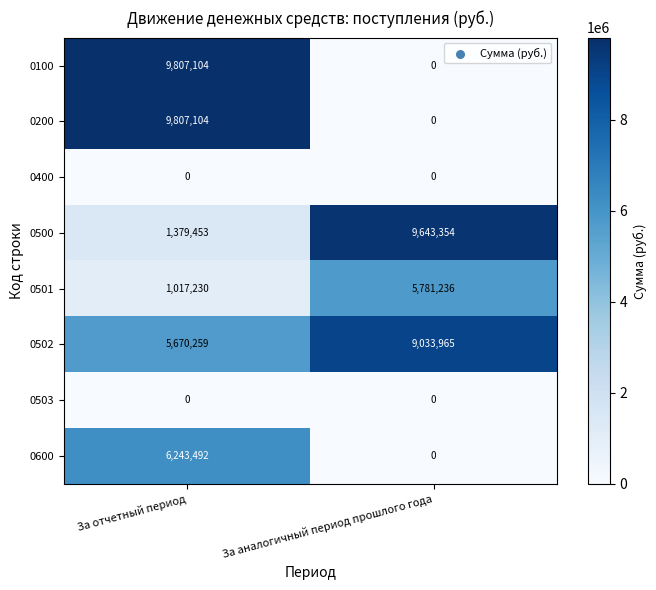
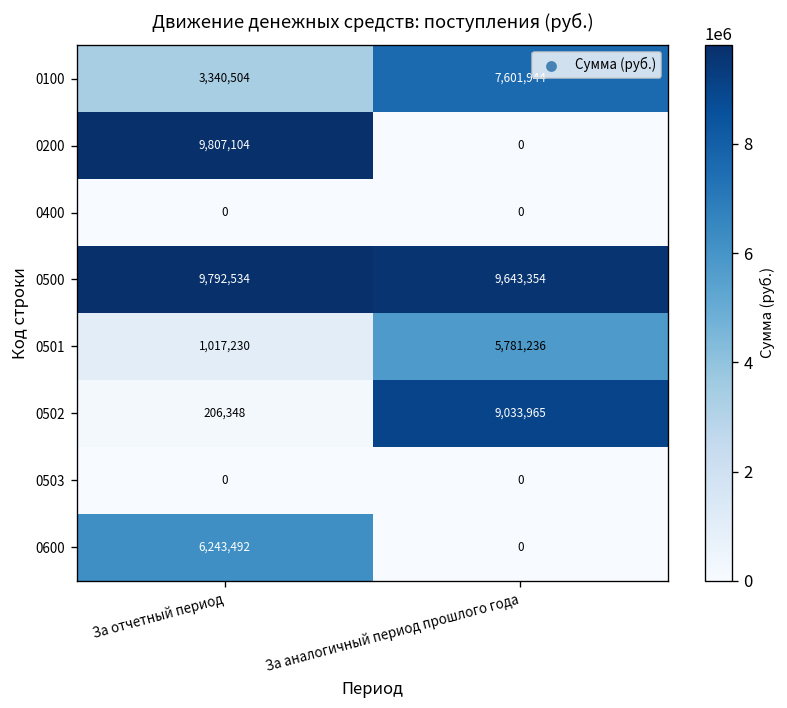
0100, За отчетный период: 9,807,104 -> 3,340,504
0100, За аналогичный период прошлого года: 0 -> 7,601,944
0500, За отчетный период: 1,379,453 -> 9,792,534
0502, За отчетный период: 5,670,259 -> 206,348
